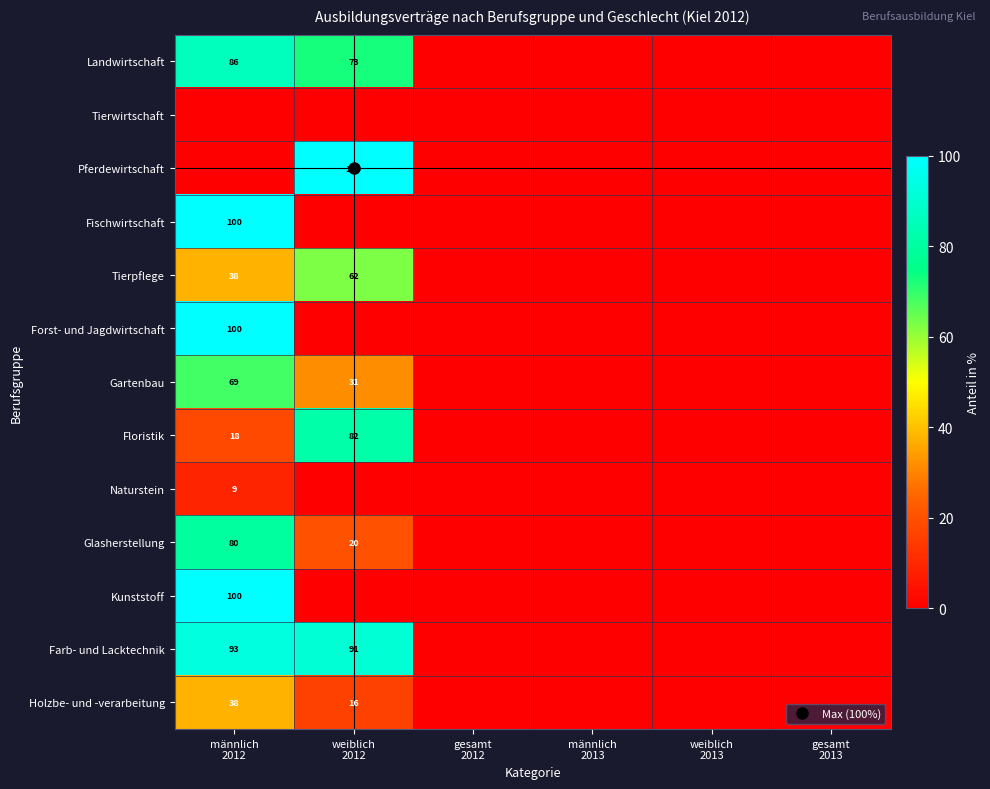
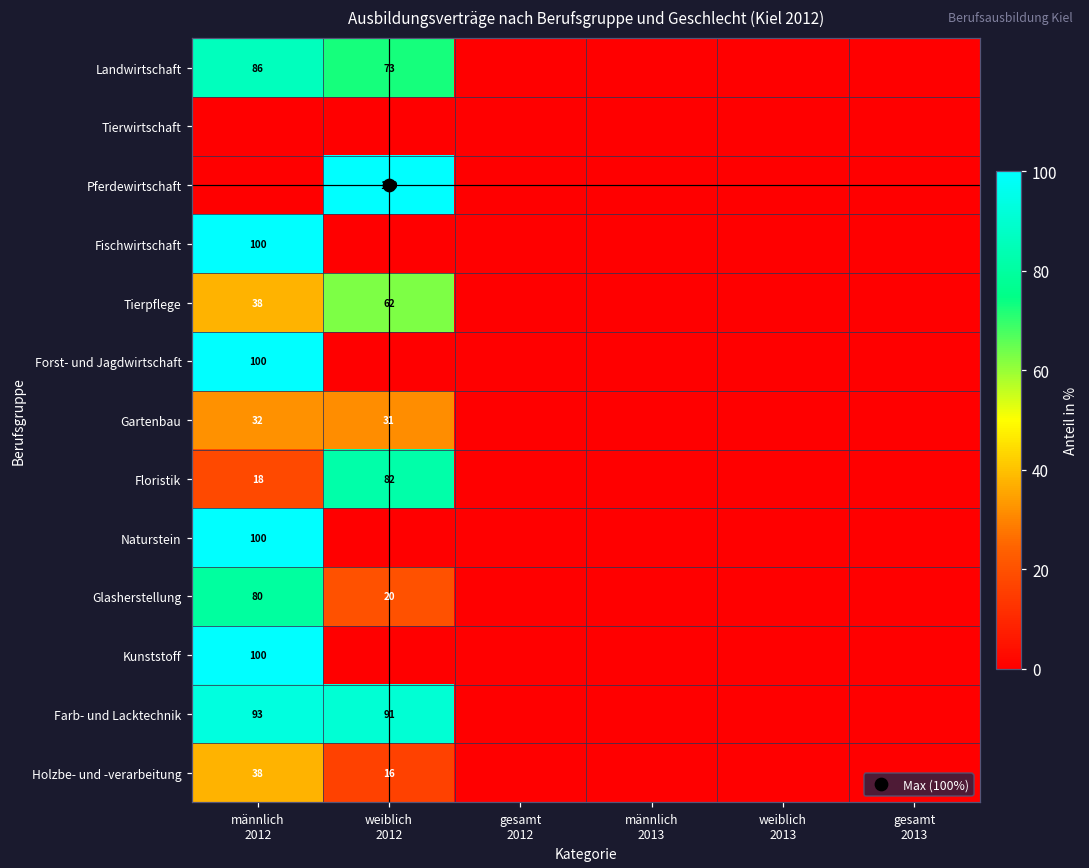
Gartenbau, männlich 2012: 69 -> 32
Naturstein, männlich 2012: 9 -> 100
